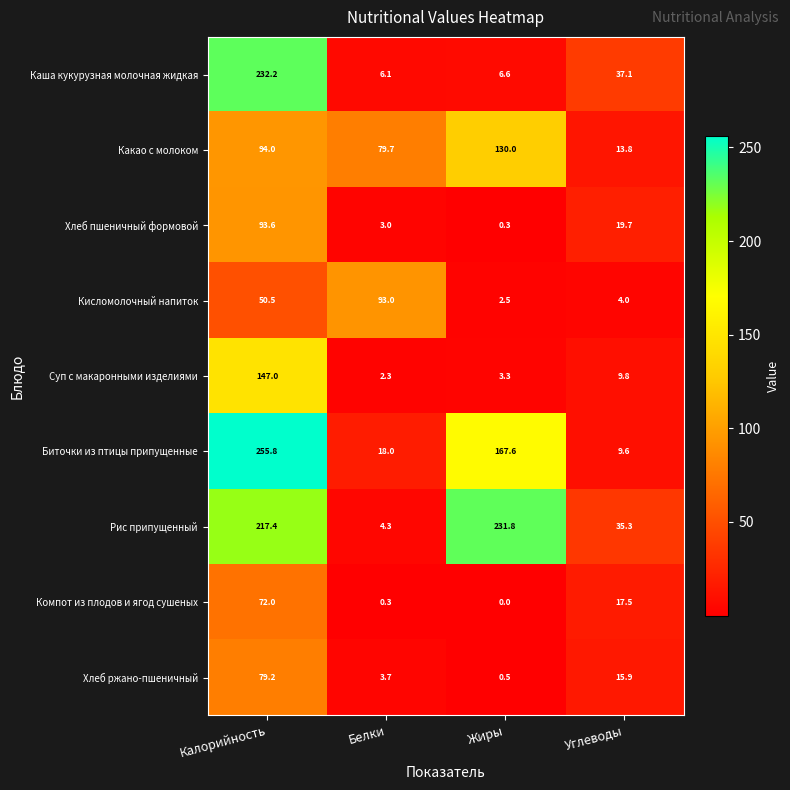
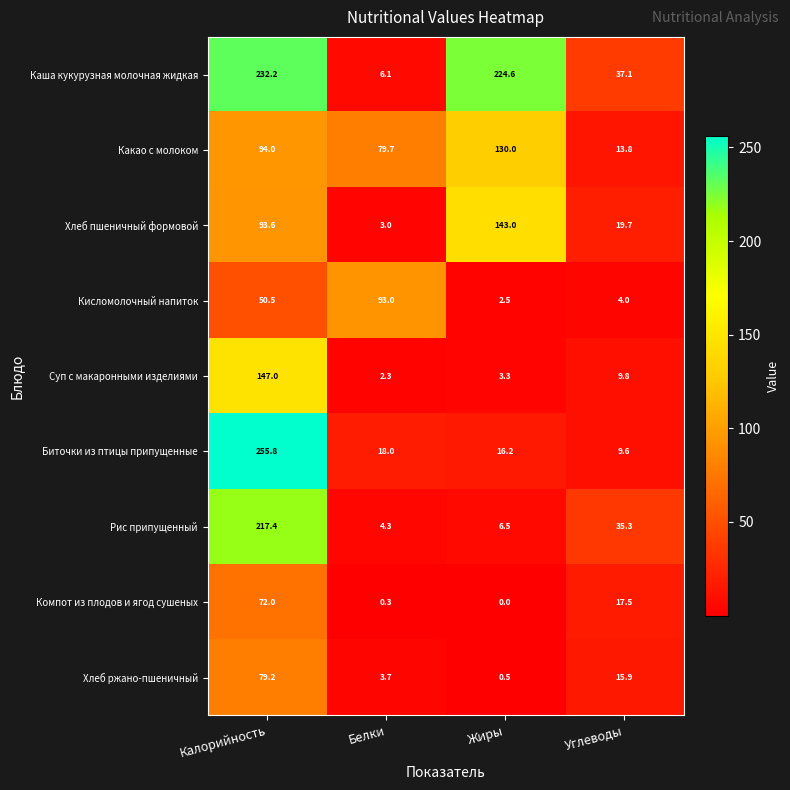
Каша кукурузная молочная жидкая, Жиры: 6.6 -> 224.6
Хлеб пшеничный формовой, Жиры: 0.3 -> 143.0
Биточки из птицы припущенные, Жиры: 167.6 -> 16.2
Рис припущенный, Жиры: 231.8 -> 6.5
